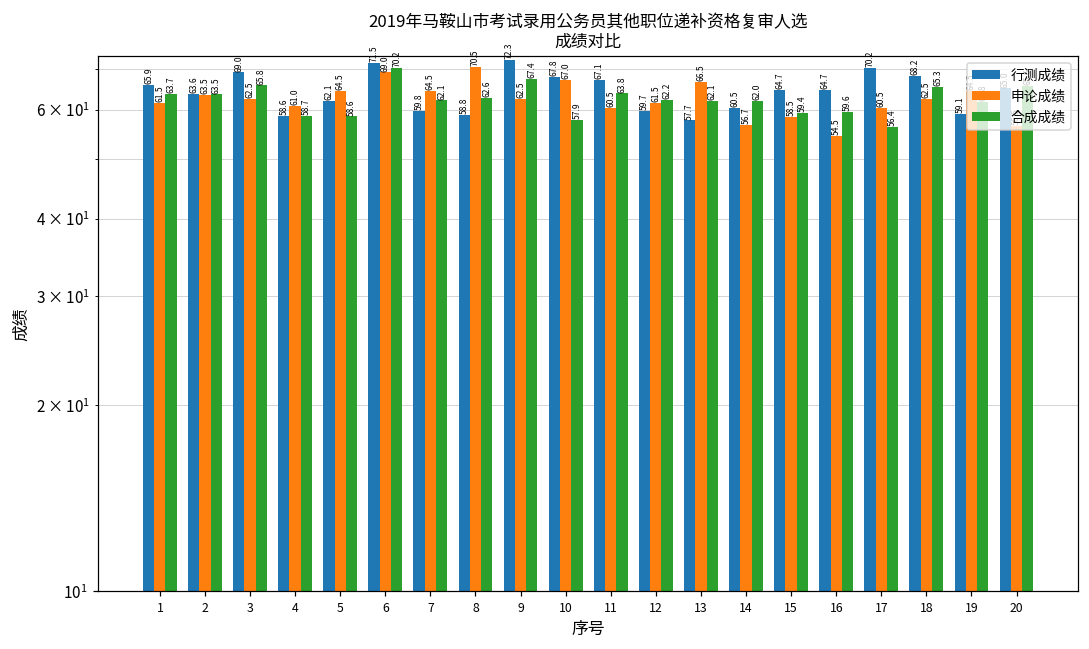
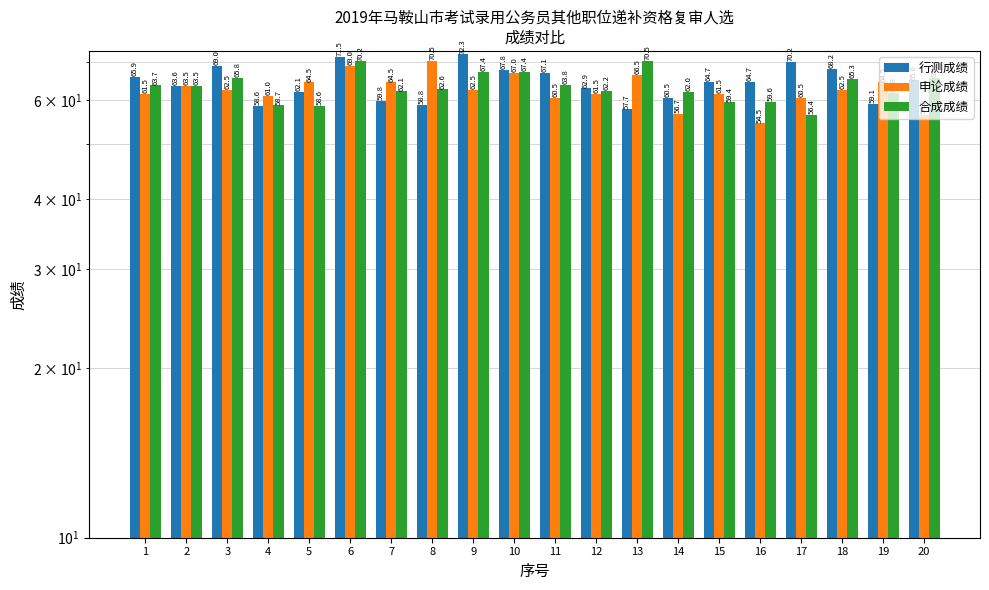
合成成绩, 10: 57.9 -> 67.4
行测成绩, 12: 59.7 -> 62.9
合成成绩, 13: 62.1 -> 70.5
申论成绩, 15: 58.5 -> 61.5
